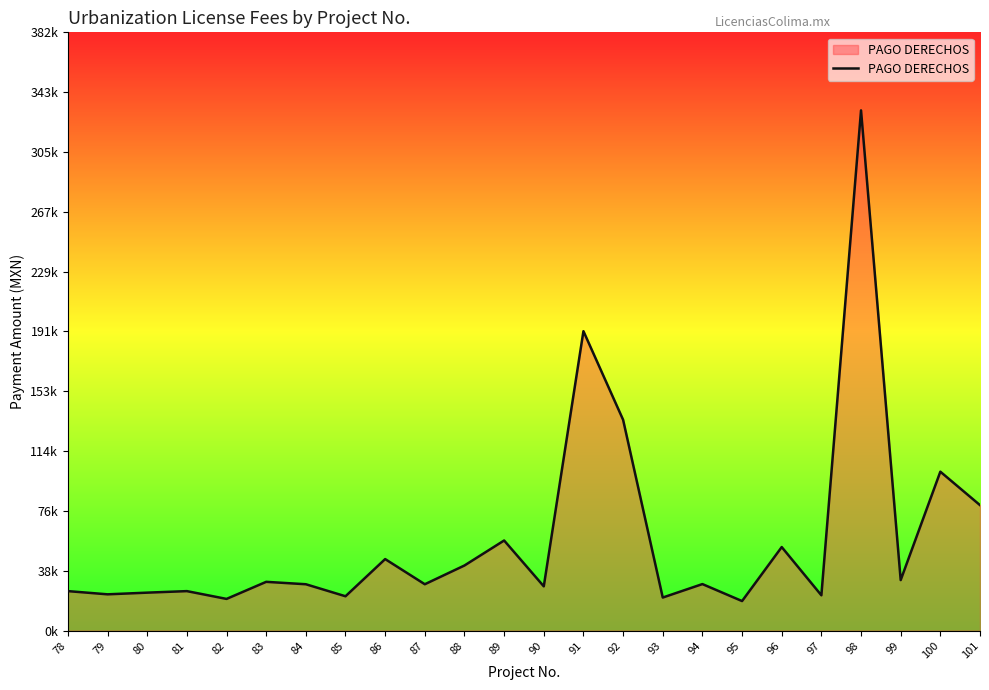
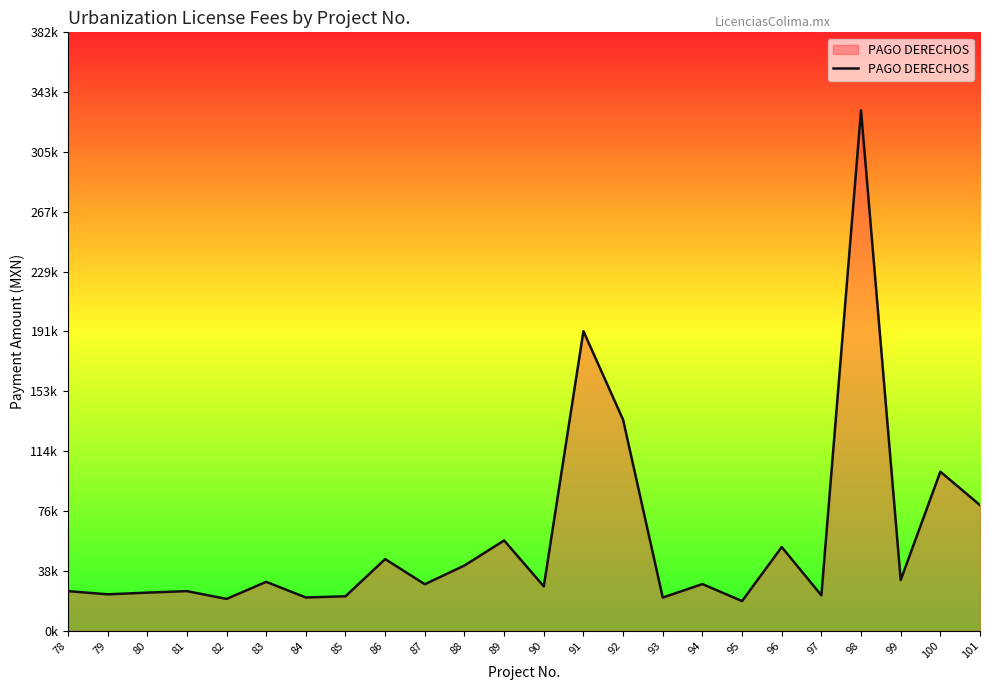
84: 30000 -> 21000
